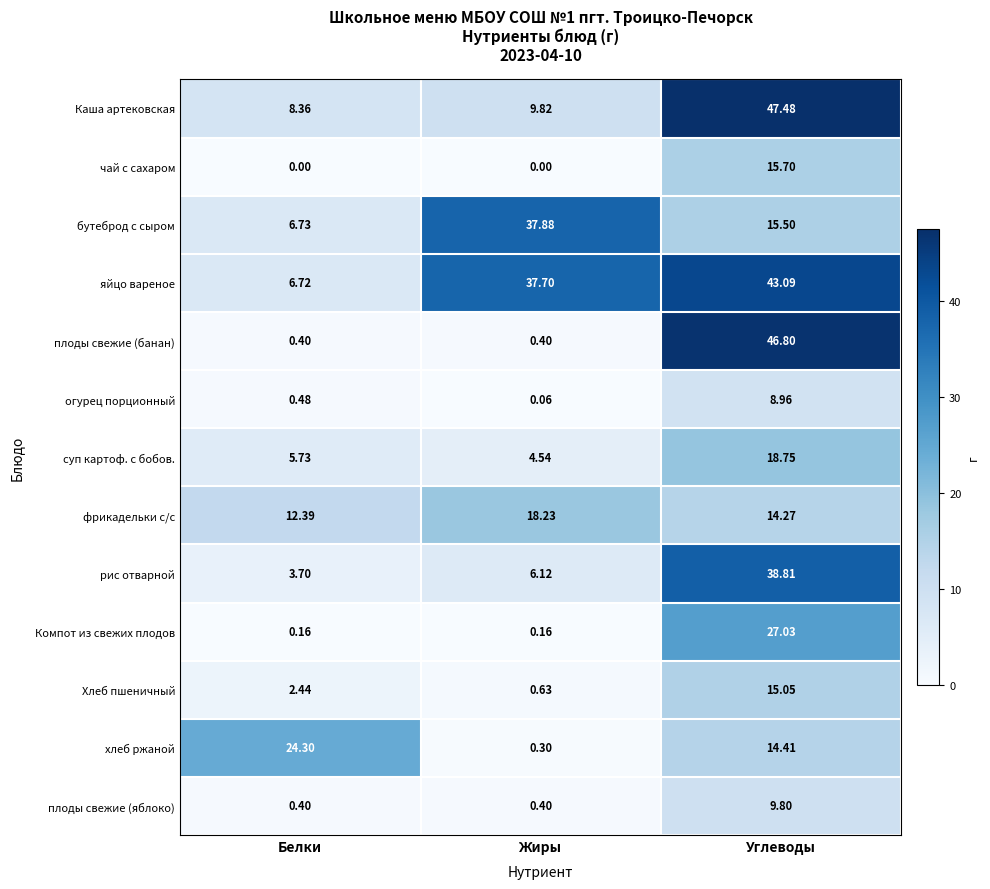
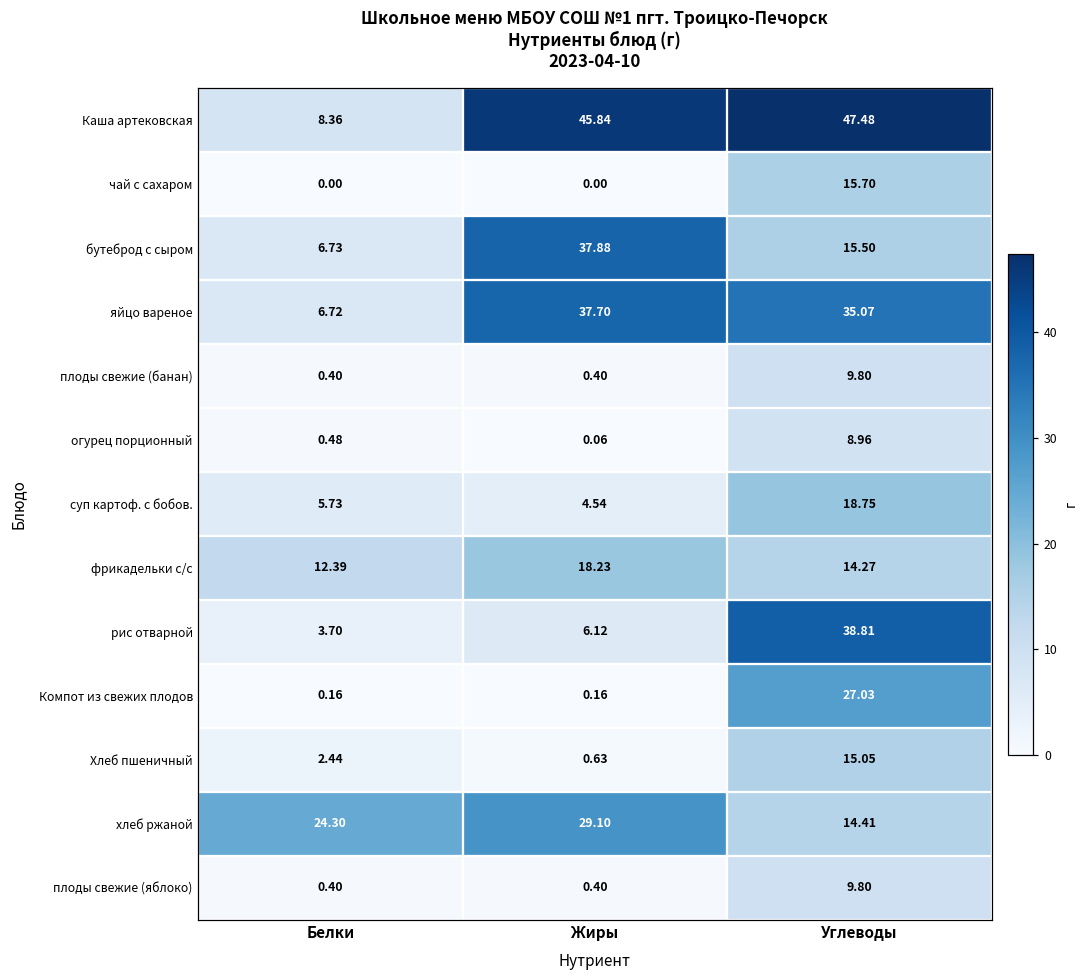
Каша артековская, Жиры: 9.82 -> 45.84
яйцо вареное, Углеводы: 43.09 -> 35.07
плоды свежие (банан), Углеводы: 46.80 -> 9.80
хлеб ржаной, Жиры: 0.30 -> 29.10
